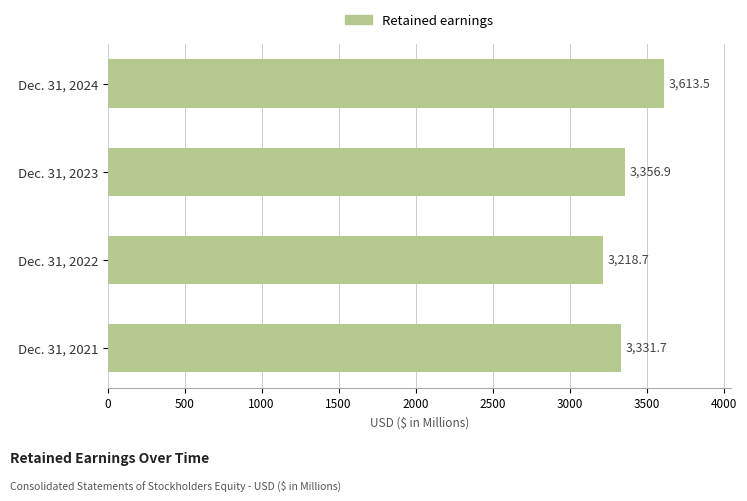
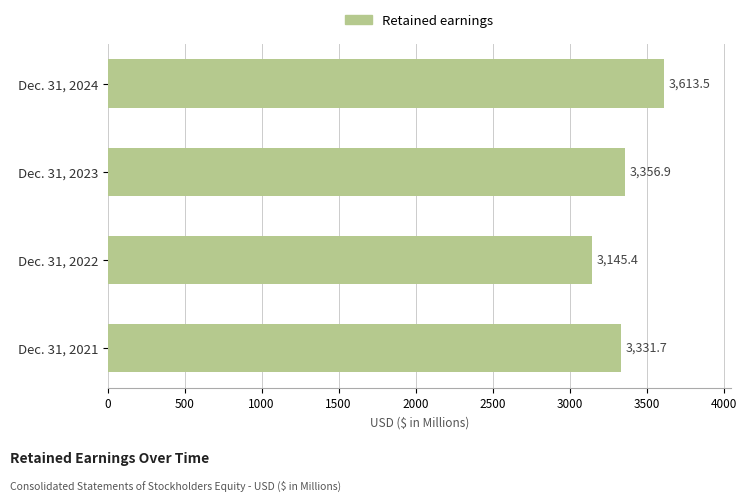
Dec. 31, 2022: 3,218.7 -> 3,145.4
